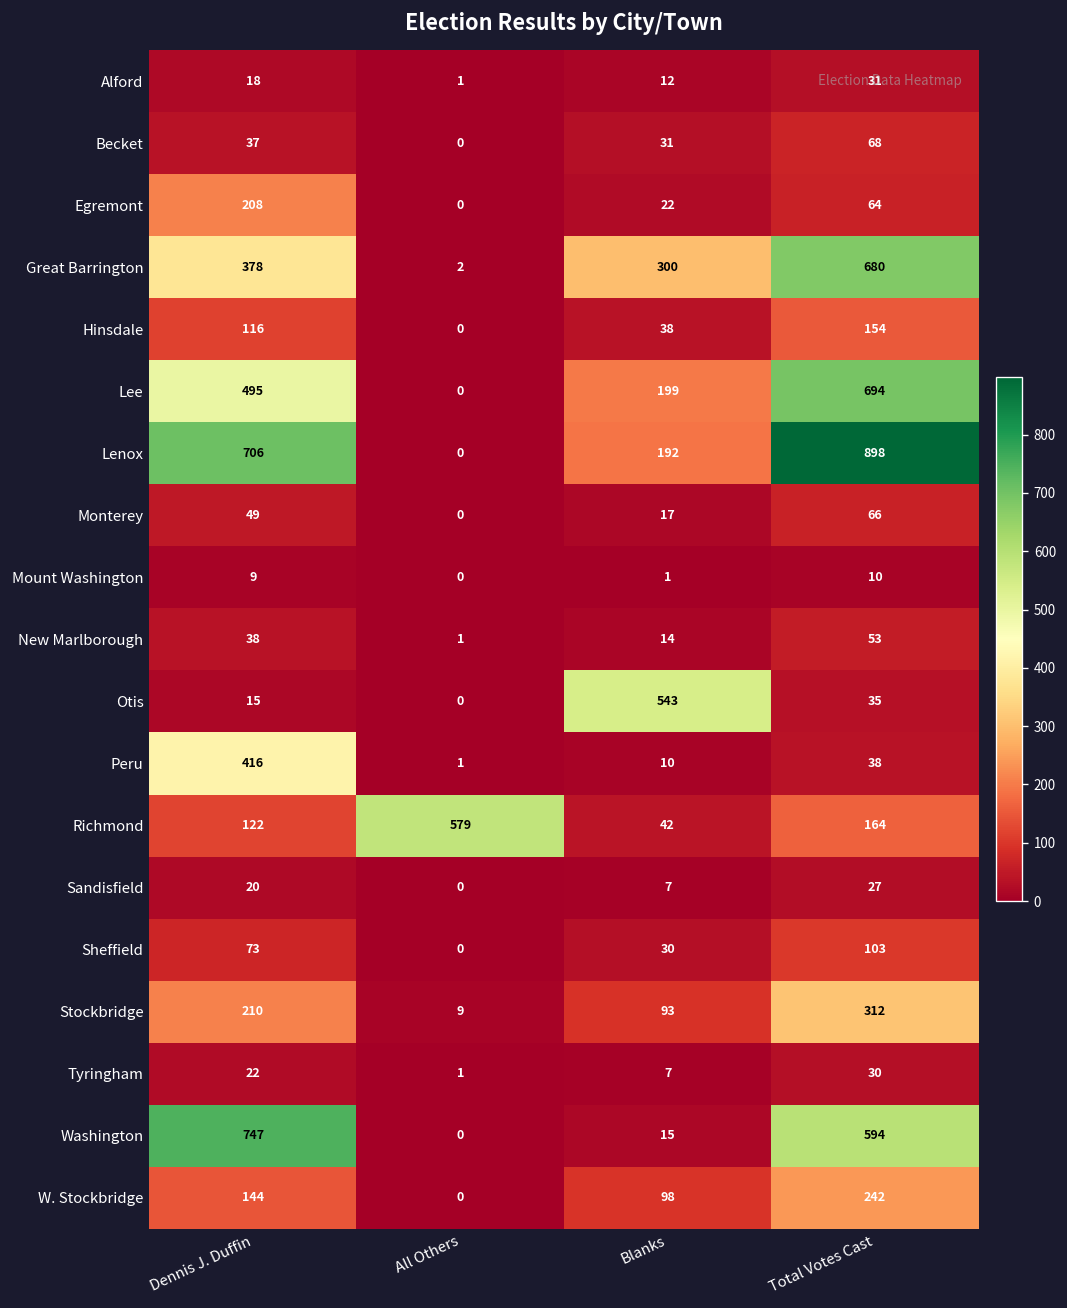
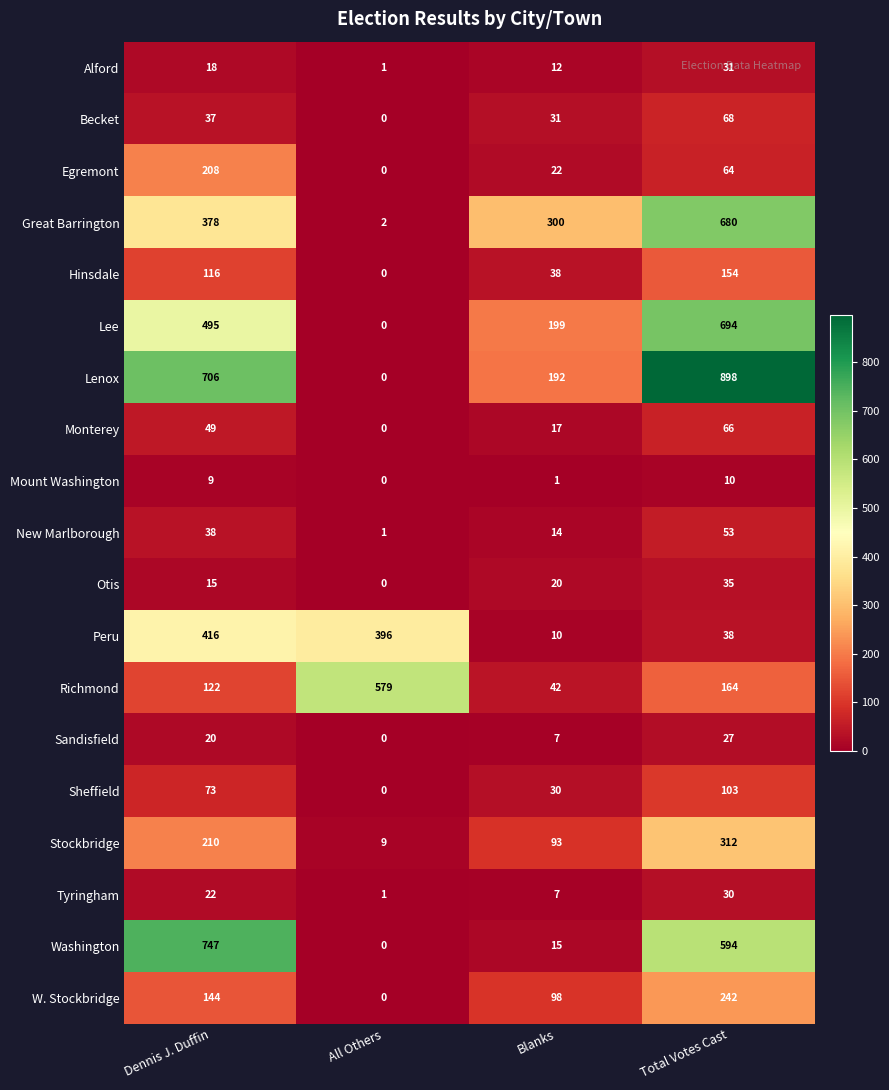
Otis, Blanks: 543 -> 20
Peru, All Others: 1 -> 396
